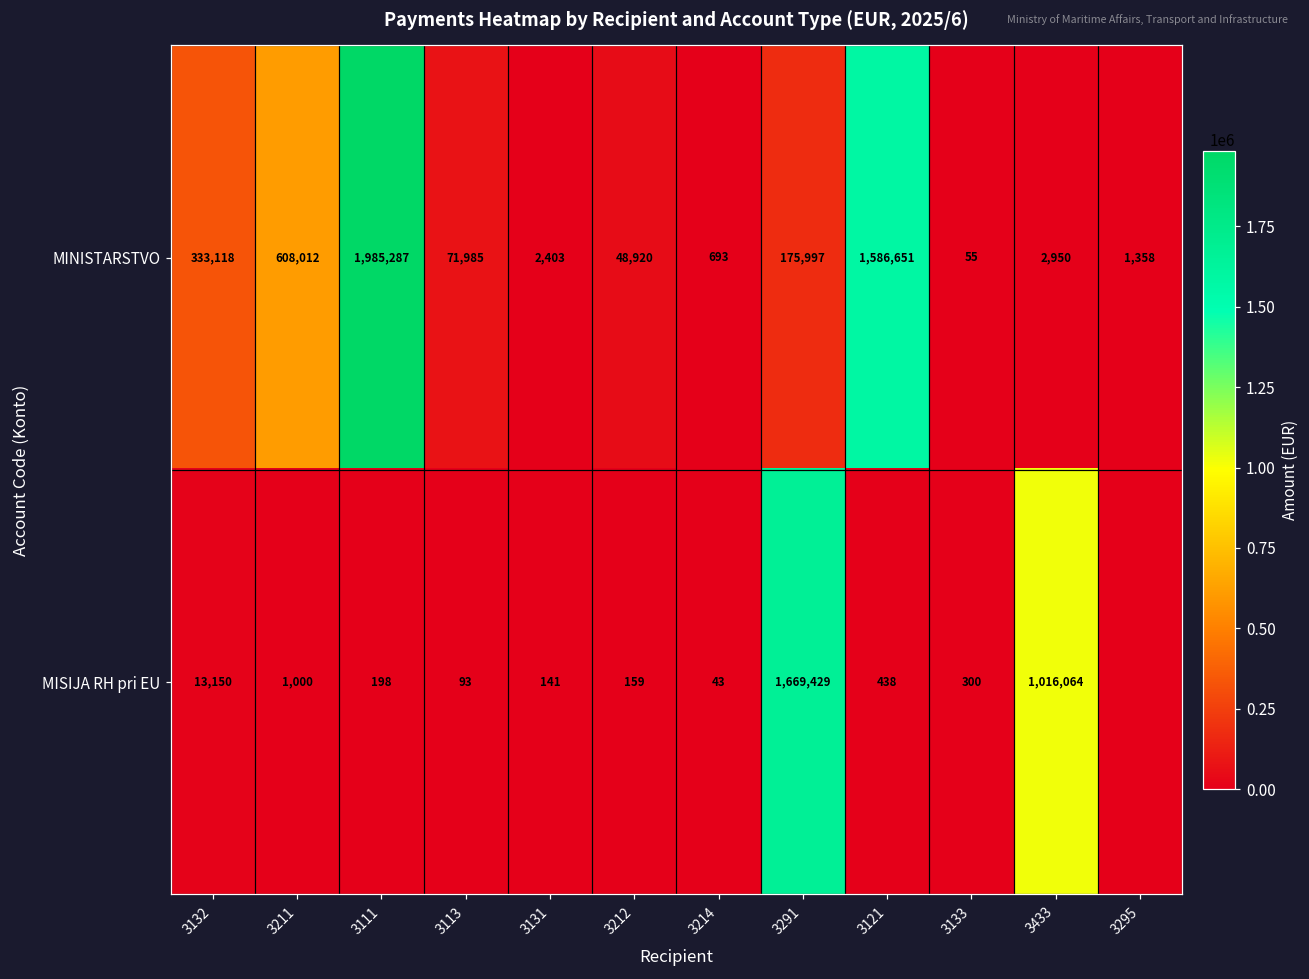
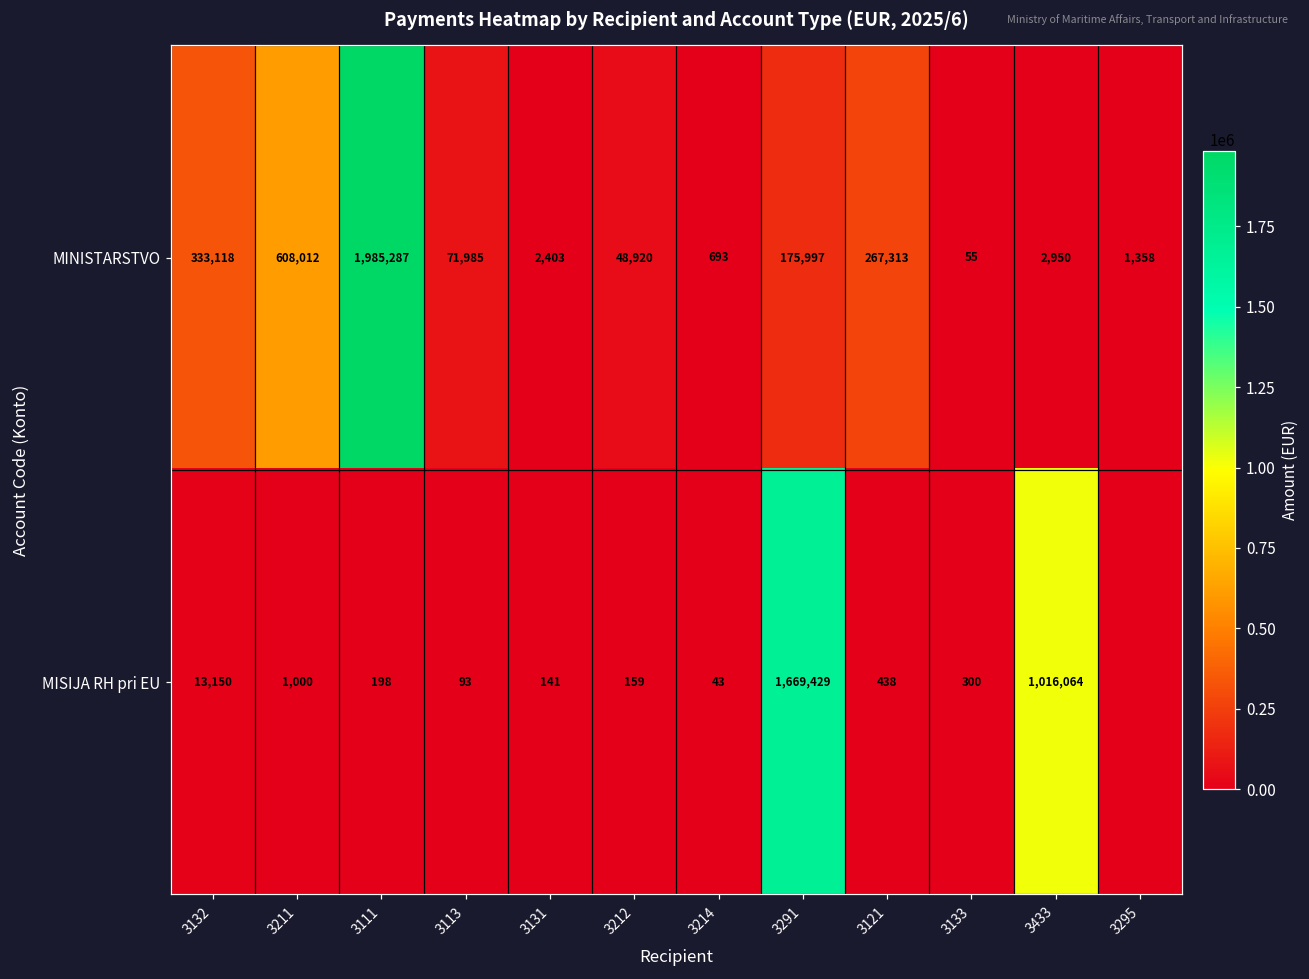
MINISTARSTVO, 3121: 1,586,651 -> 267,313
